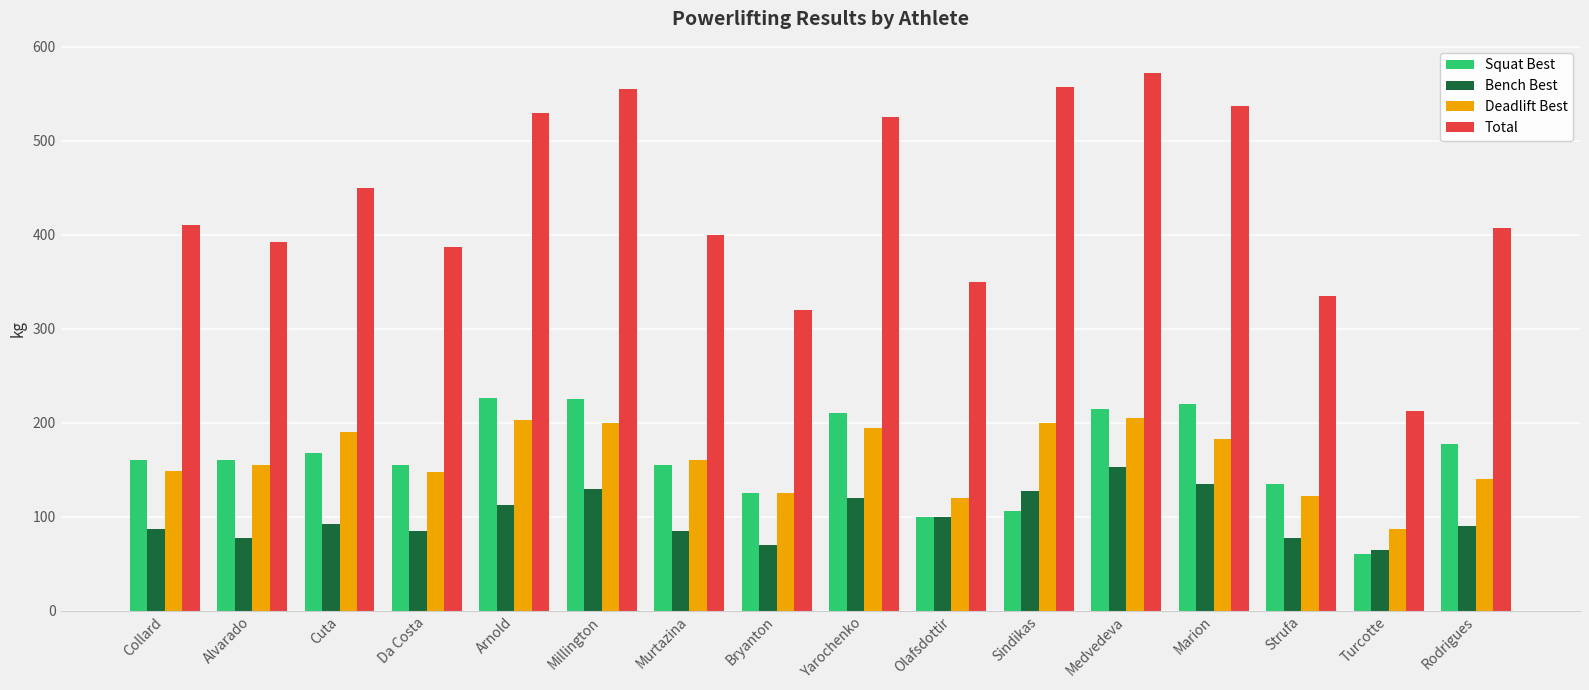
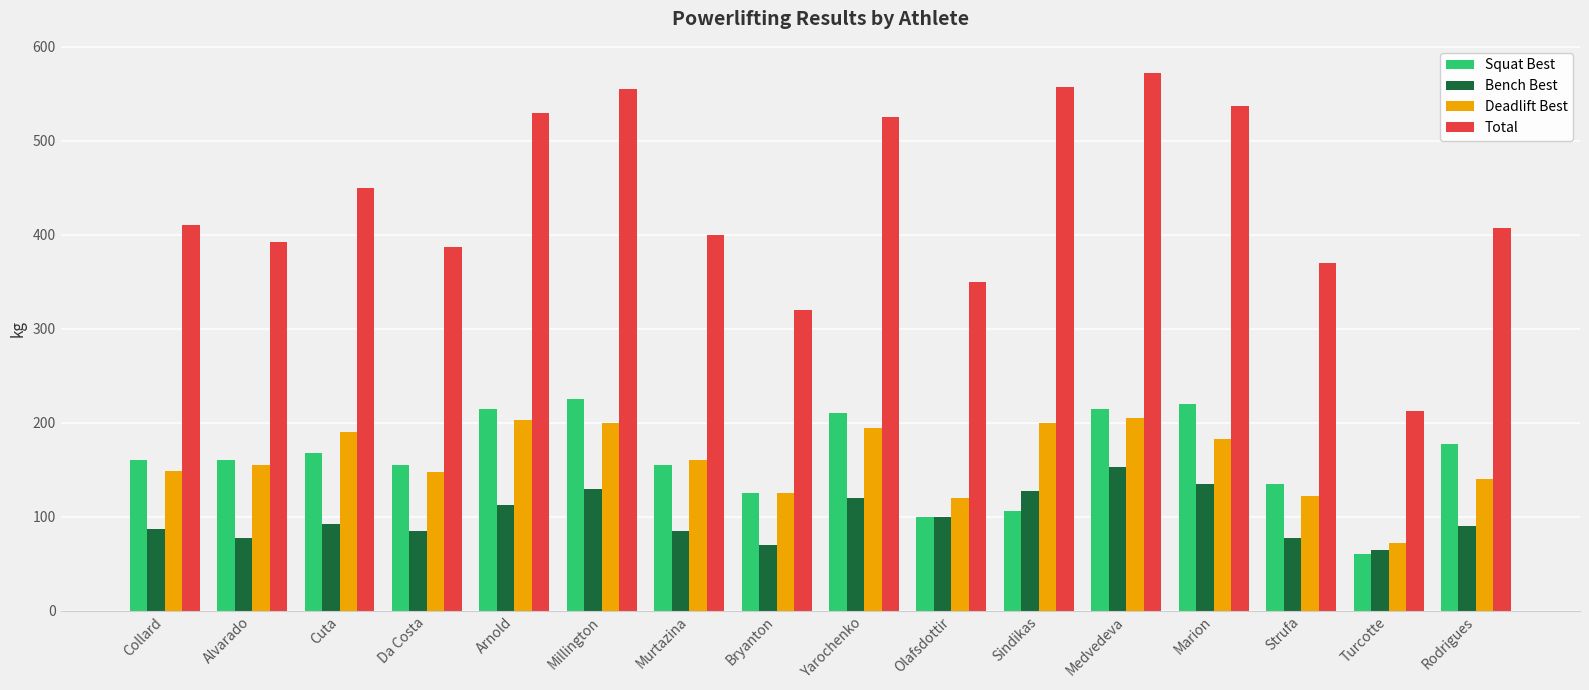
Squat Best, Arnold: 230 -> 220
Total, Strufa: 340 -> 370
Deadlift Best, Turcotte: 90 -> 70
